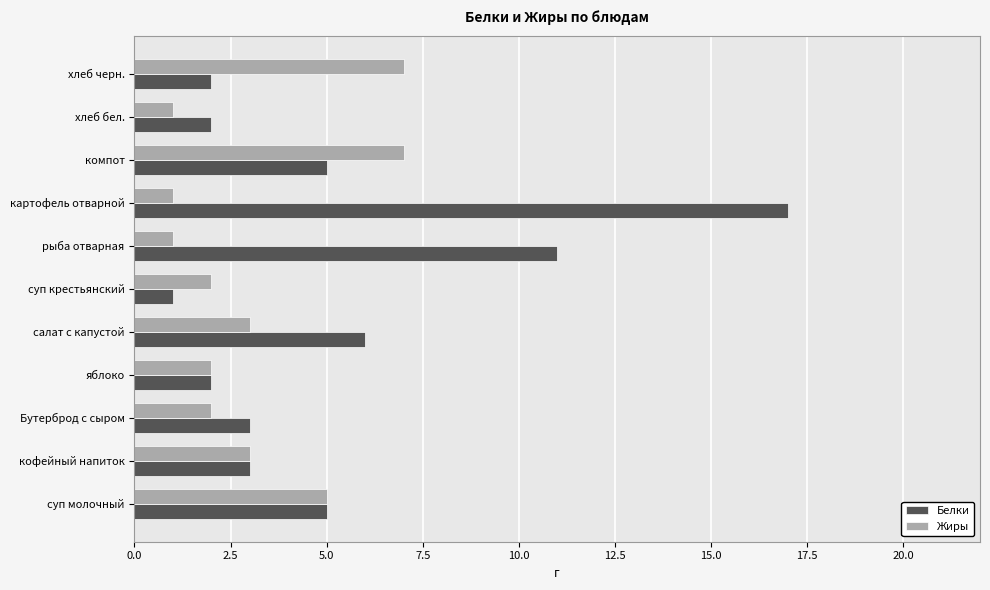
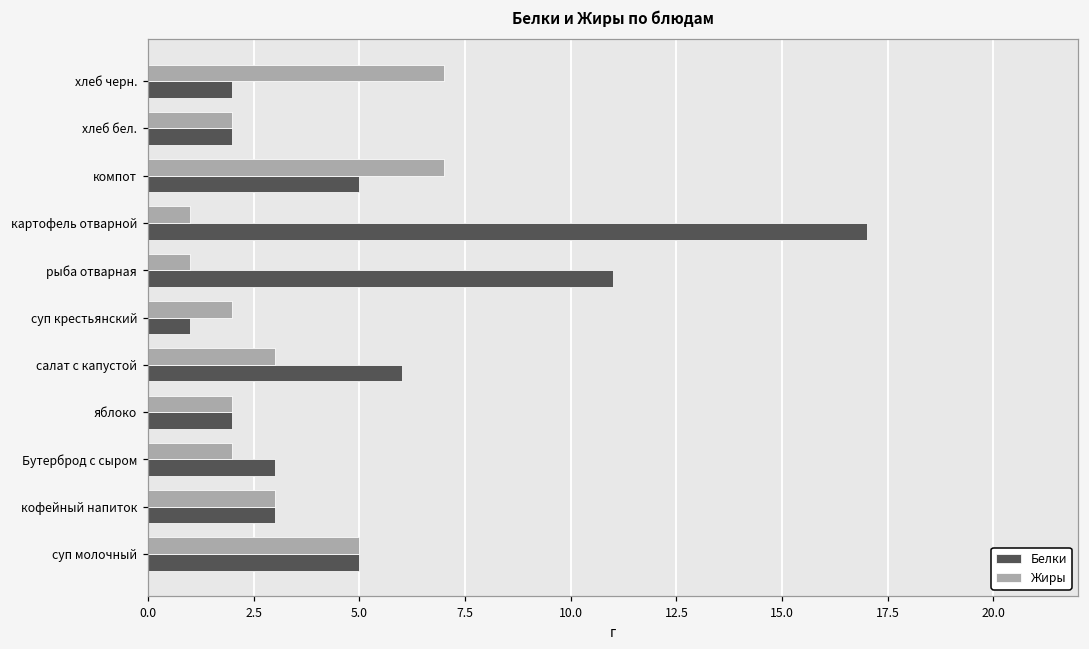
Жиры, хлеб бел.: 1 -> 2
